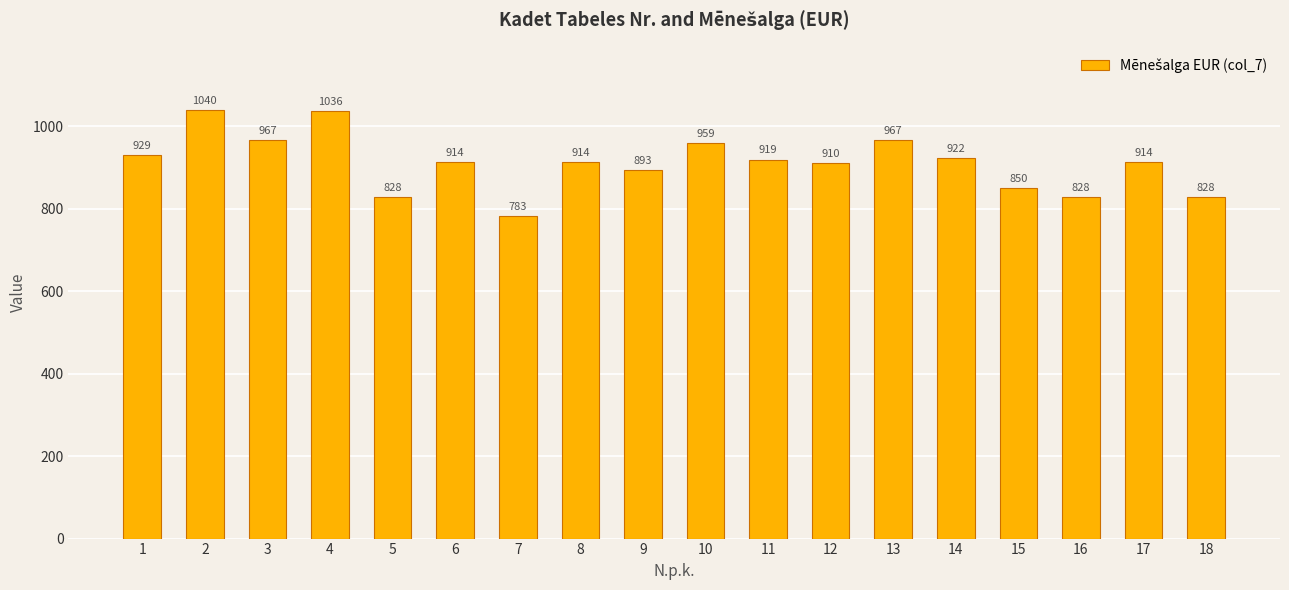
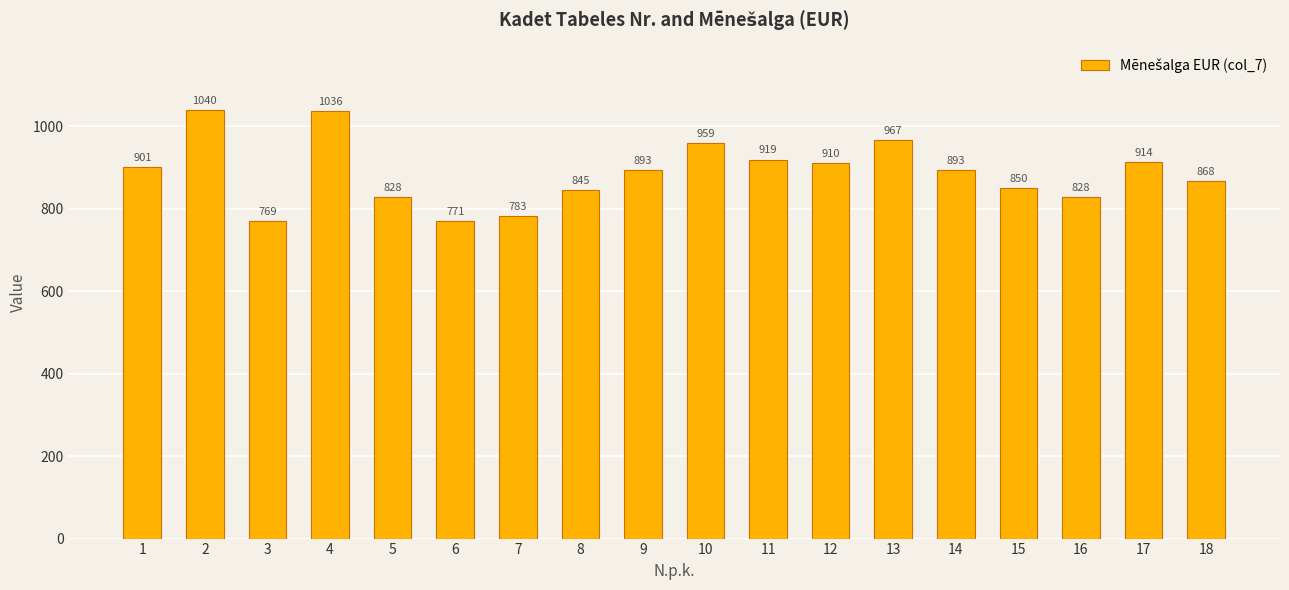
1: 929 -> 901
3: 967 -> 769
6: 914 -> 771
8: 914 -> 845
14: 922 -> 893
18: 828 -> 868
